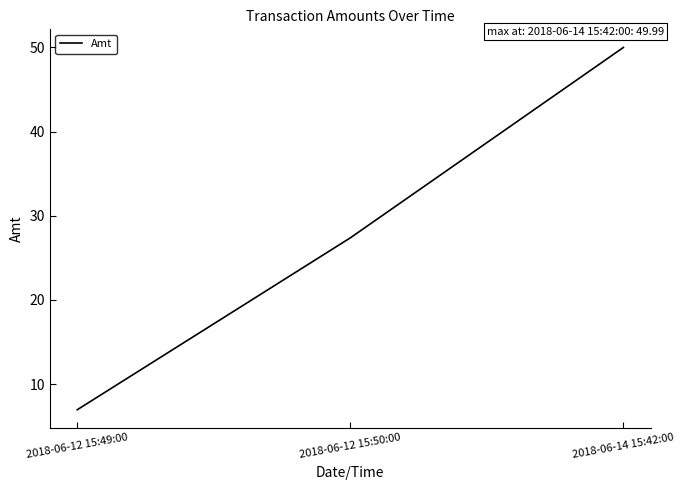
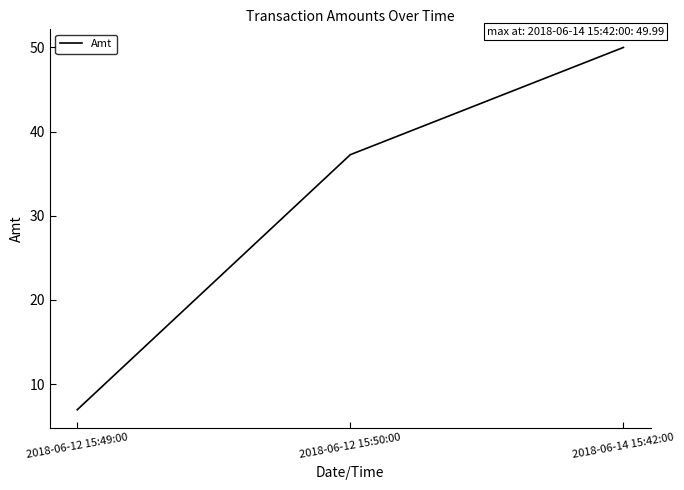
2018-06-12 15:50:00: 27 -> 37
